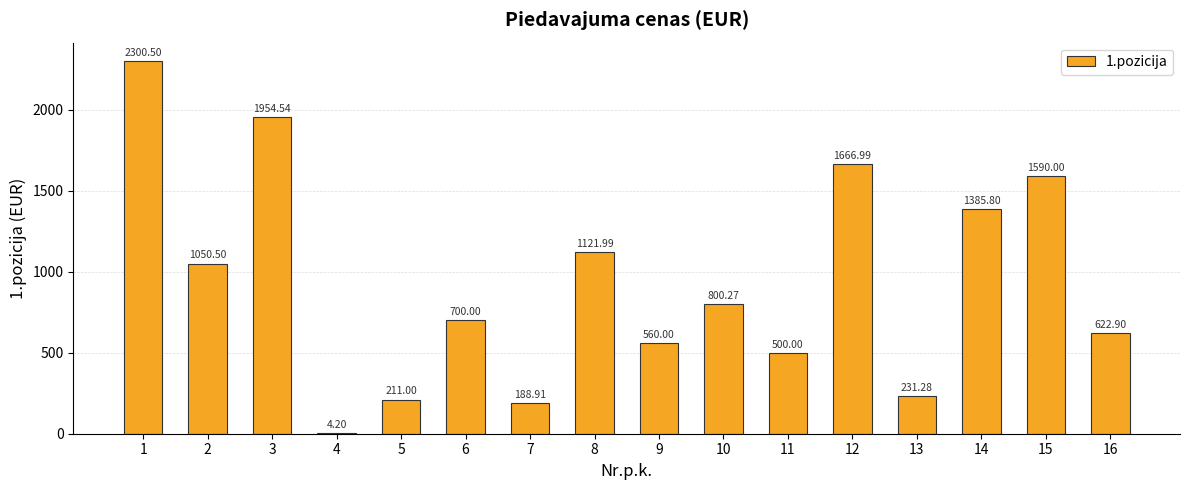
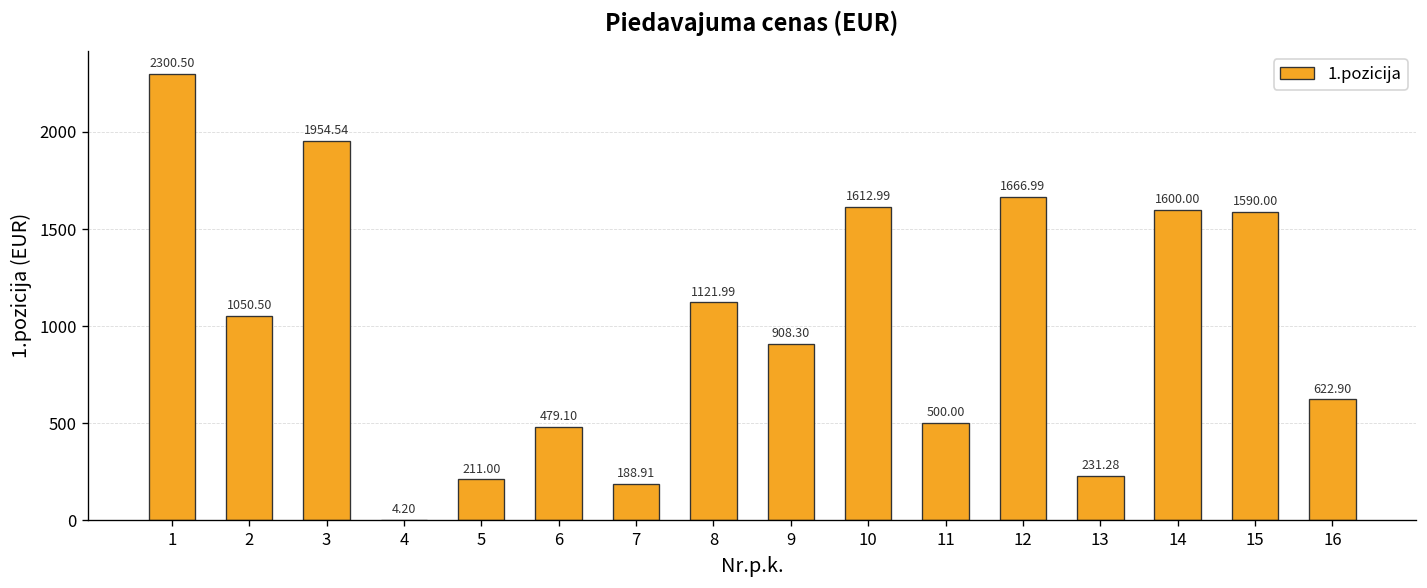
6: 700.00 -> 479.10
9: 560.00 -> 908.30
10: 800.27 -> 1612.99
14: 1385.80 -> 1600.00
